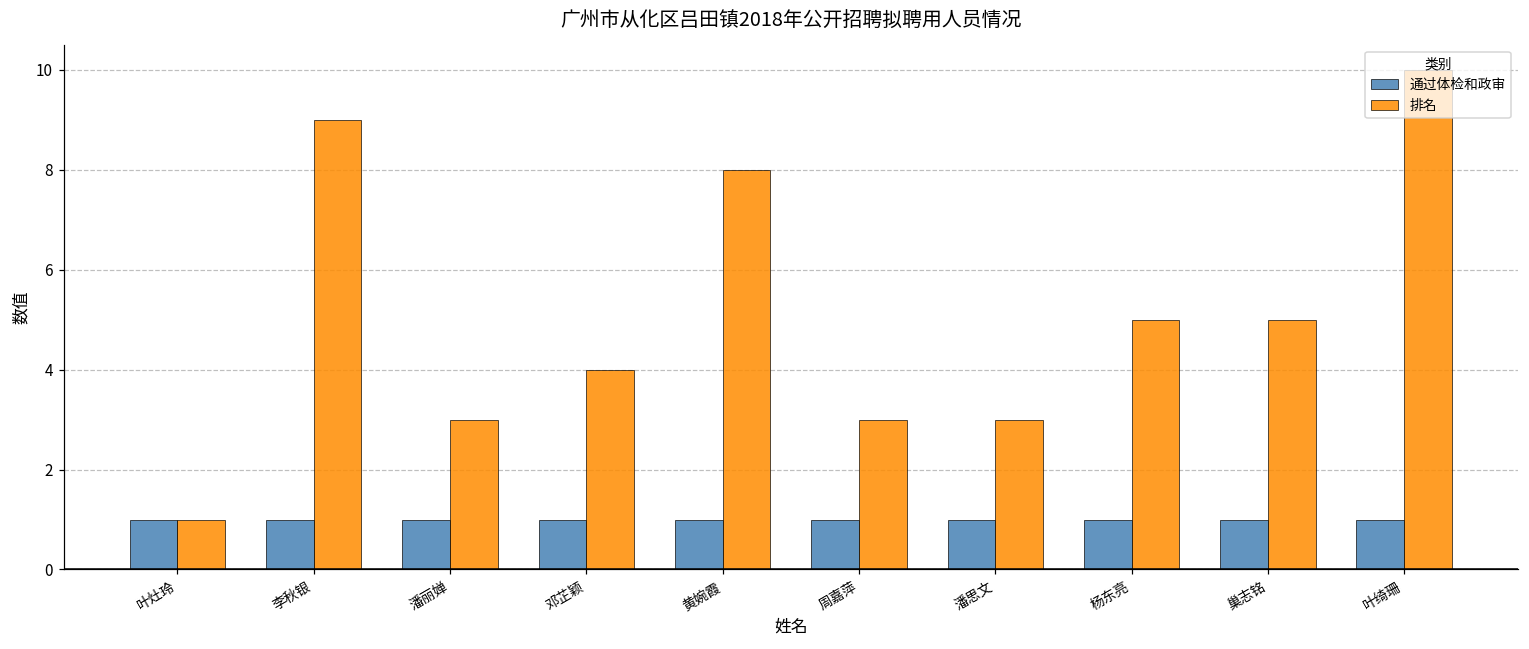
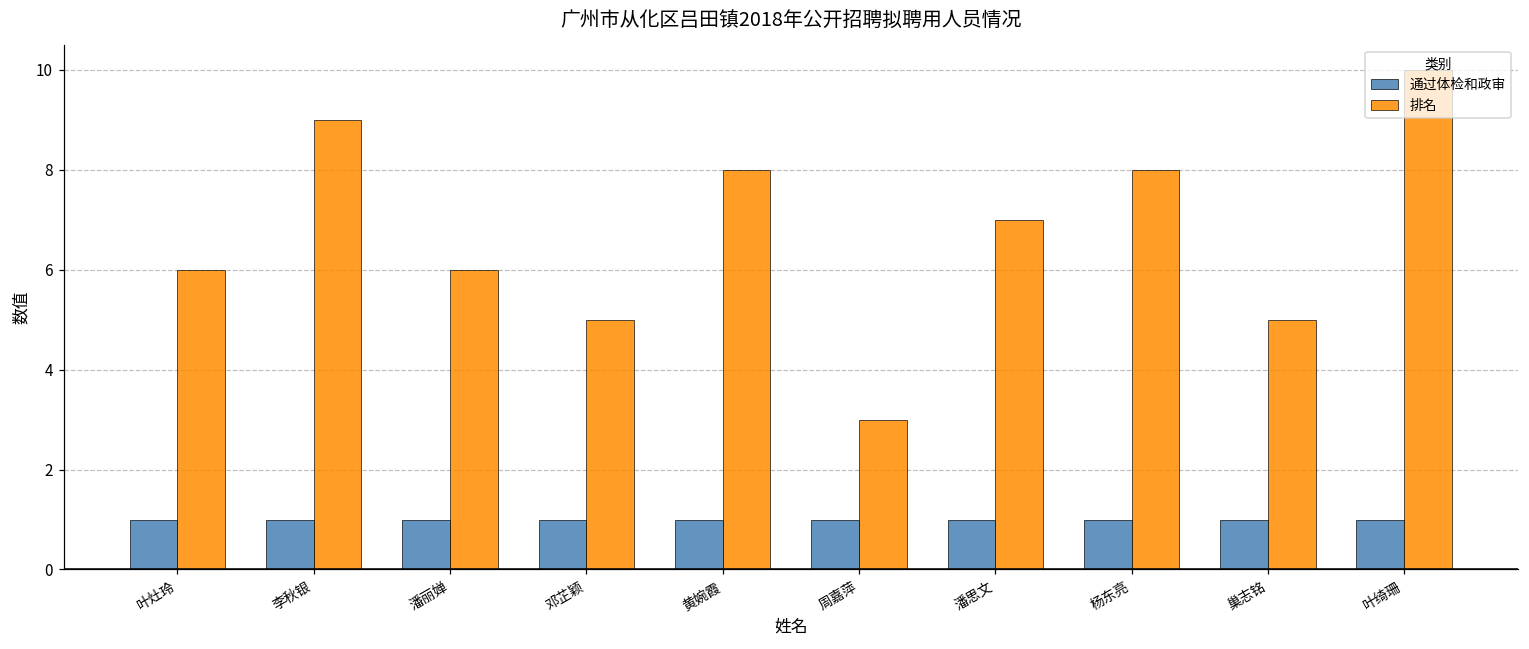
排名, 叶灶玲: 1 -> 6
排名, 潘丽婵: 3 -> 6
排名, 邓芷颖: 4 -> 5
排名, 潘思文: 3 -> 7
排名, 杨东亮: 5 -> 8
